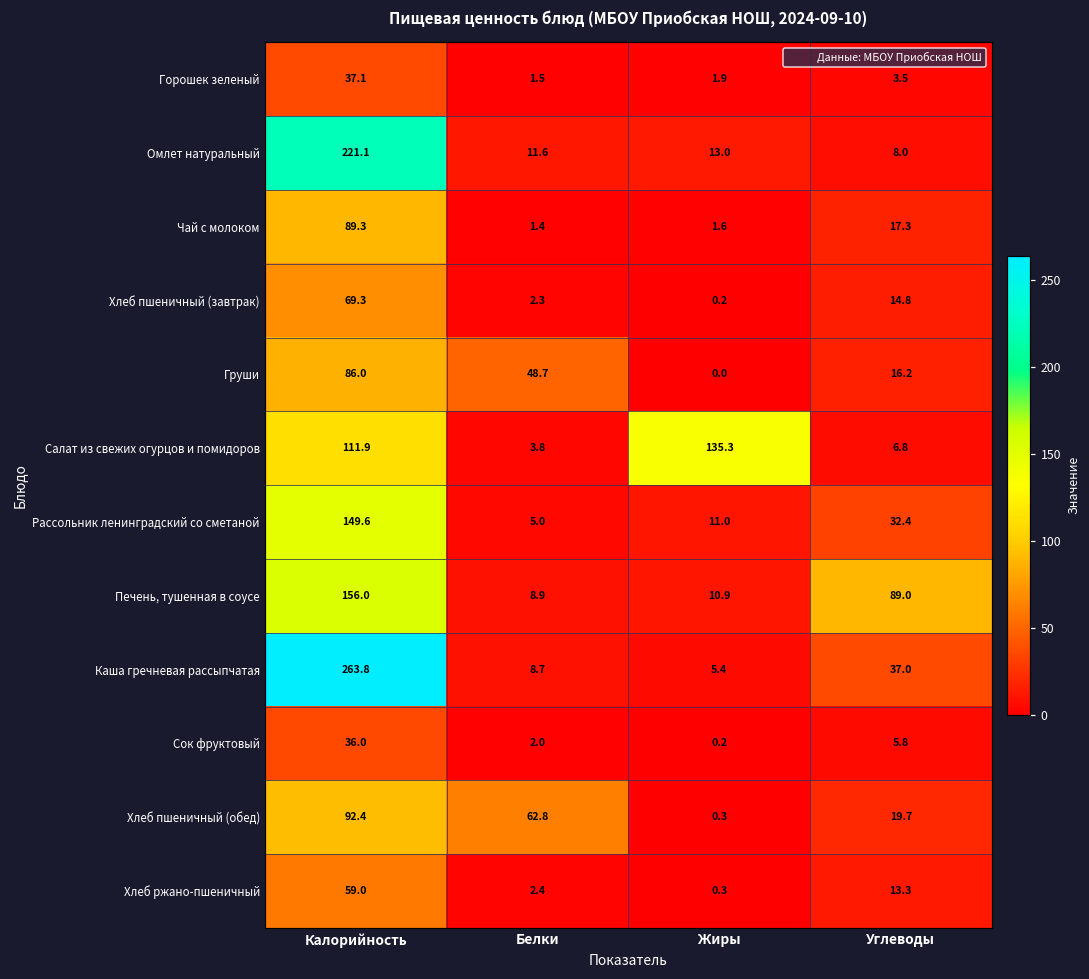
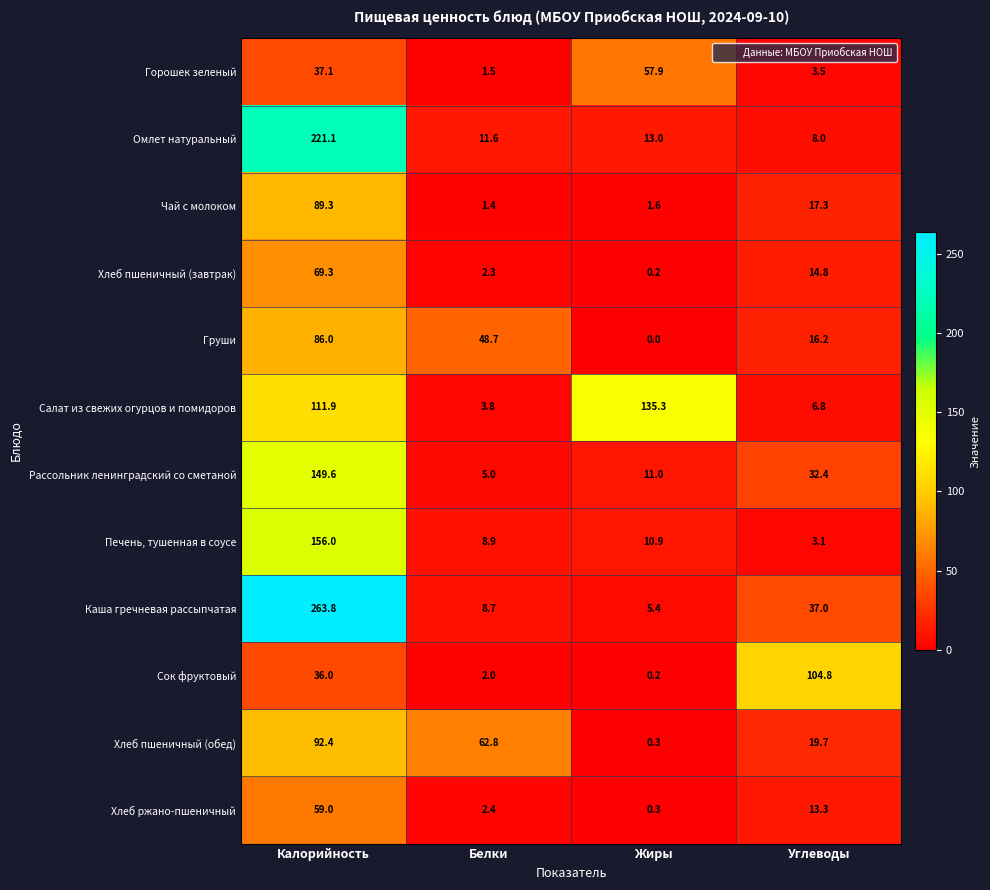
Горошек зеленый, Жиры: 1.9 -> 57.9
Печень, тушенная в соусе, Углеводы: 89.0 -> 3.1
Сок фруктовый, Углеводы: 5.8 -> 104.8
